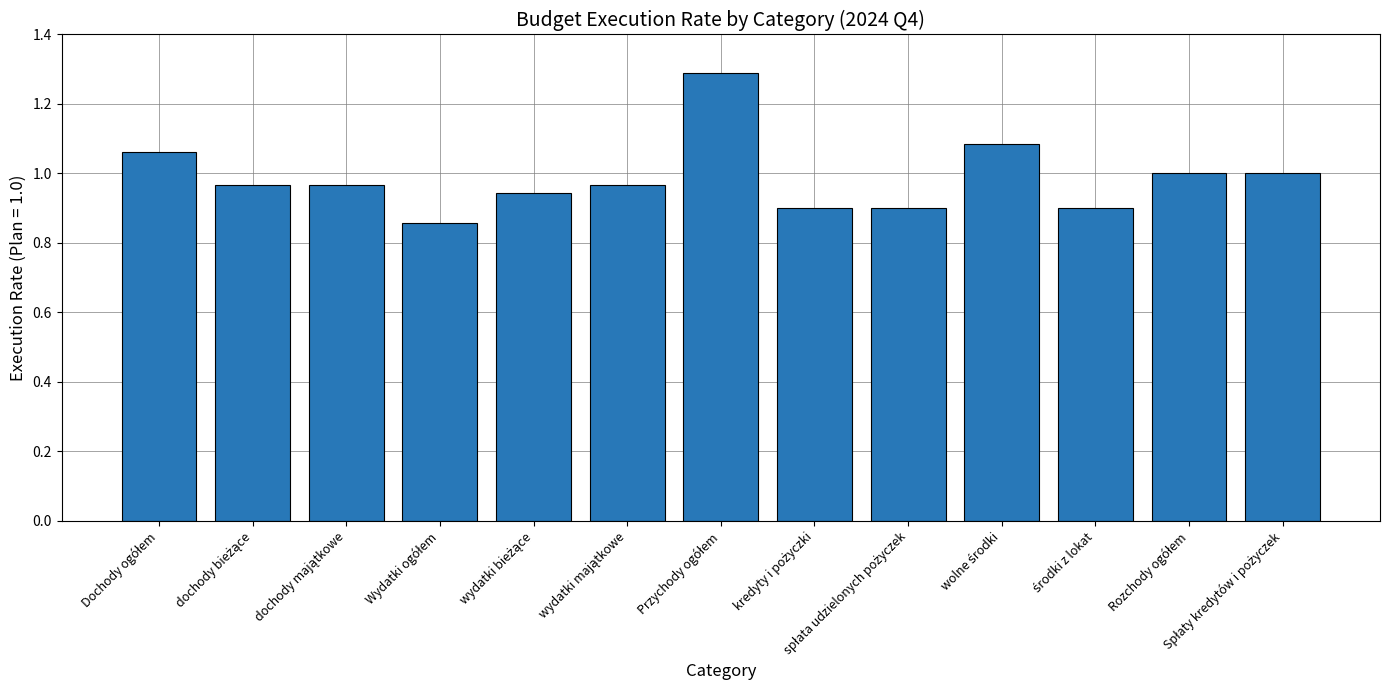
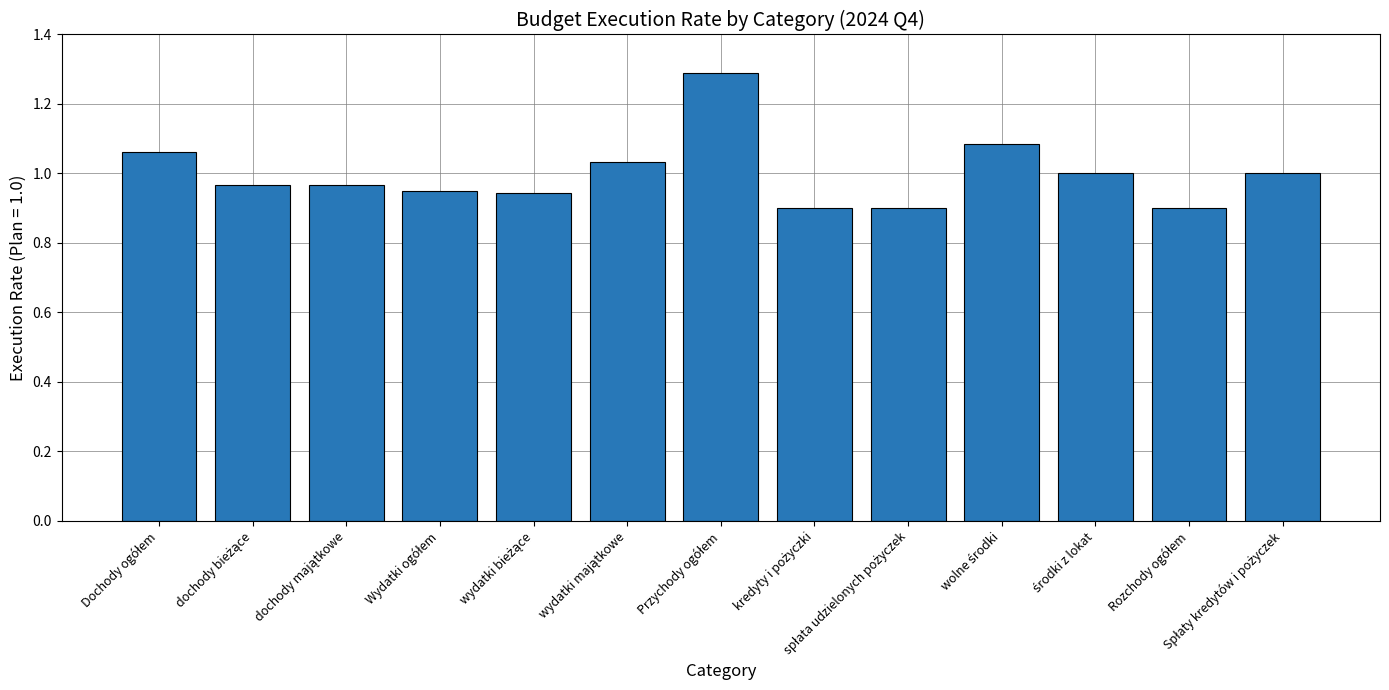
Wydatki ogółem: 0.86 -> 0.95
wydatki majątkowe: 0.97 -> 1.03
środki z lokat: 0.9 -> 1.0
Rozchody ogółem: 1.0 -> 0.9
